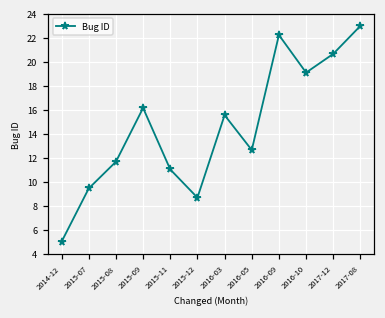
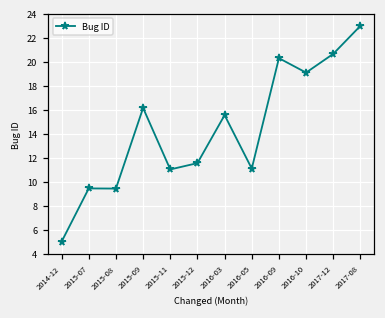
2015-08: 11.7 -> 9.4
2015-12: 8.7 -> 11.6
2016-05: 12.6 -> 11.1
2016-09: 22.2 -> 20.3
